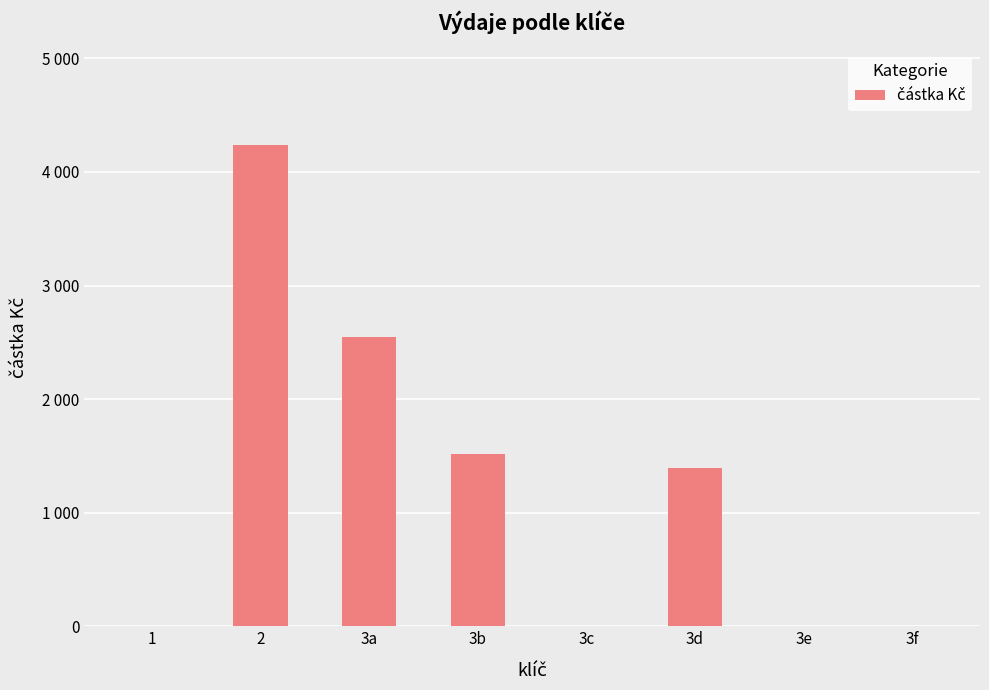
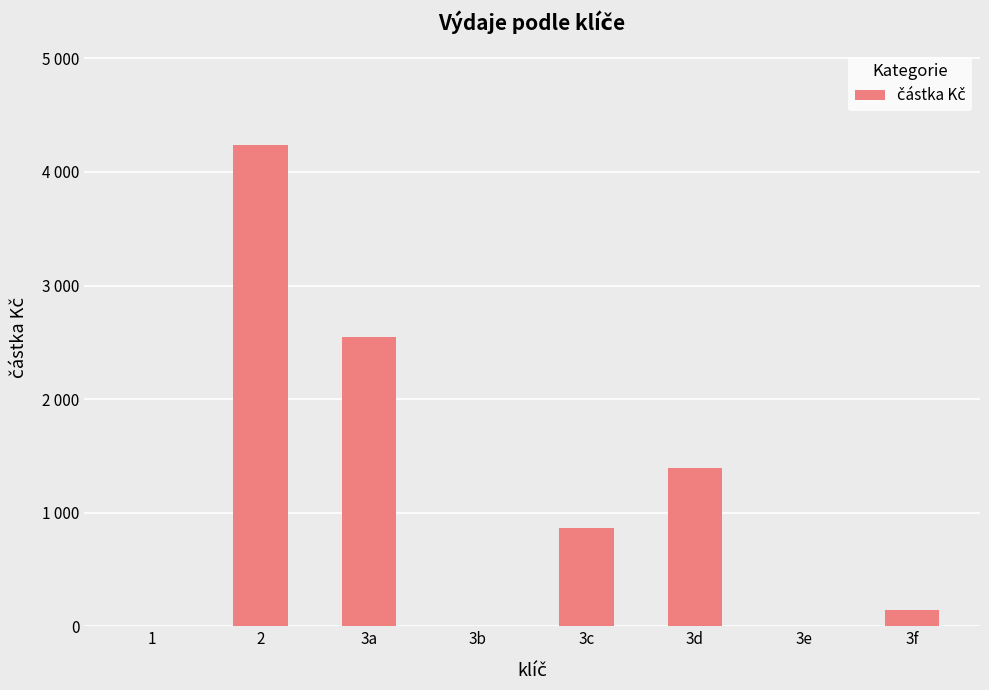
3b: 1520 -> 0
3c: 0 -> 860
3f: 0 -> 140
